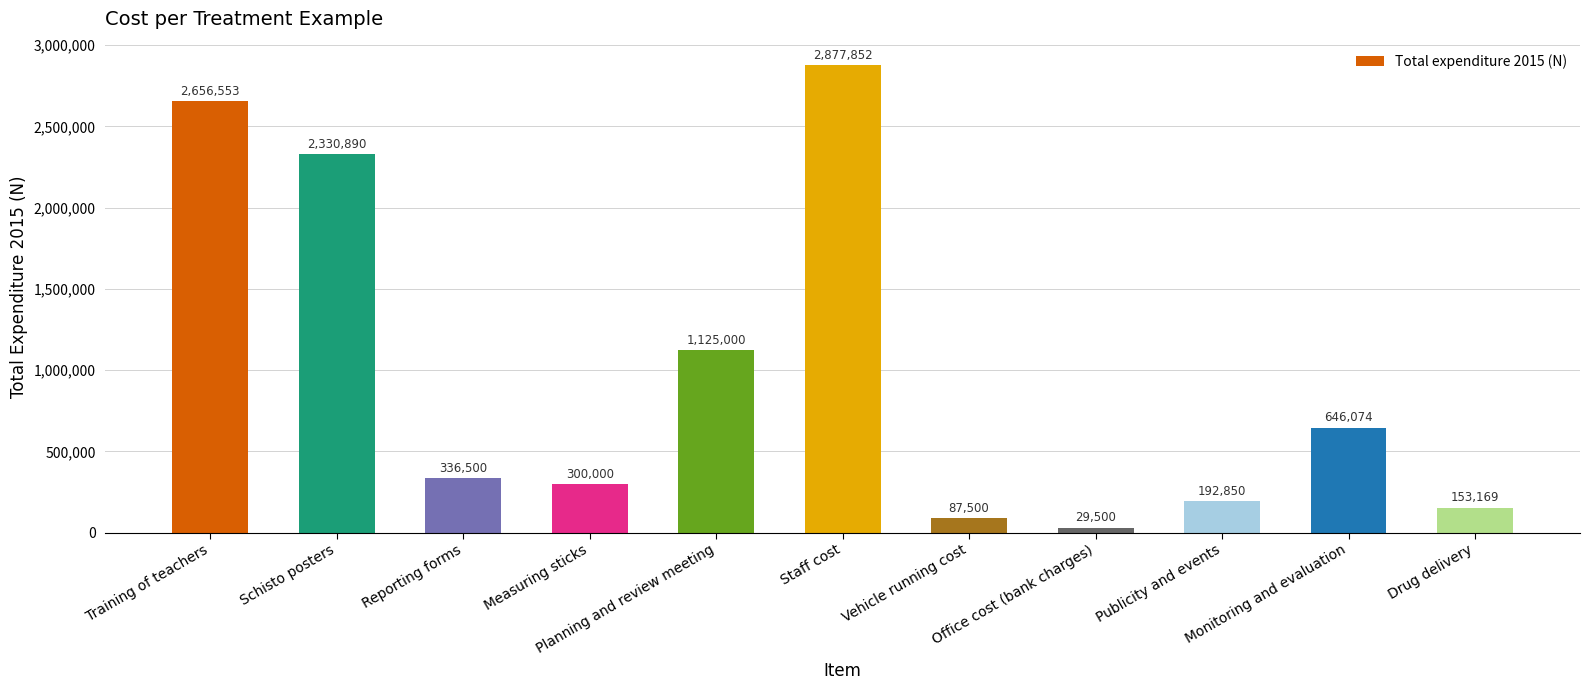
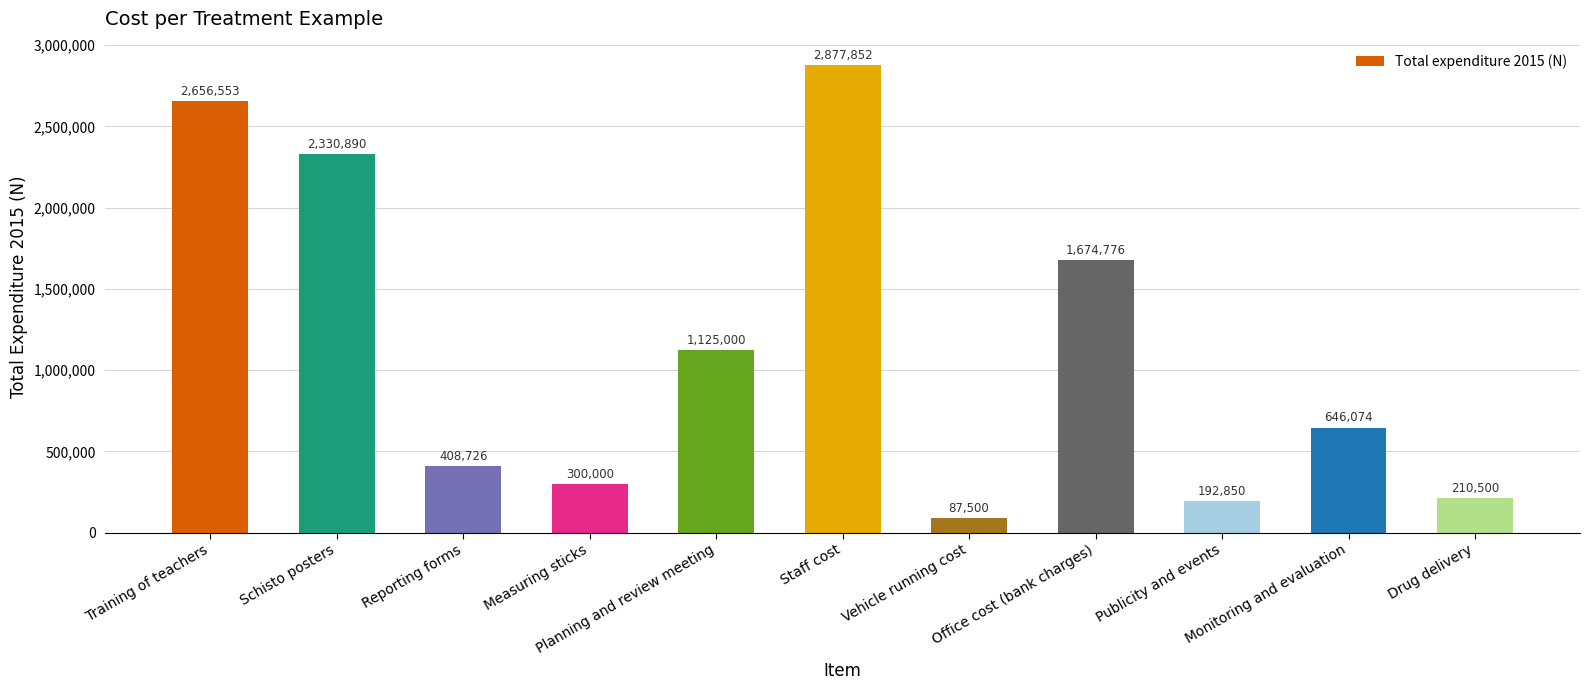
Reporting forms: 336,500 -> 408,726
Office cost (bank charges): 29,500 -> 1,674,776
Drug delivery: 153,169 -> 210,500
